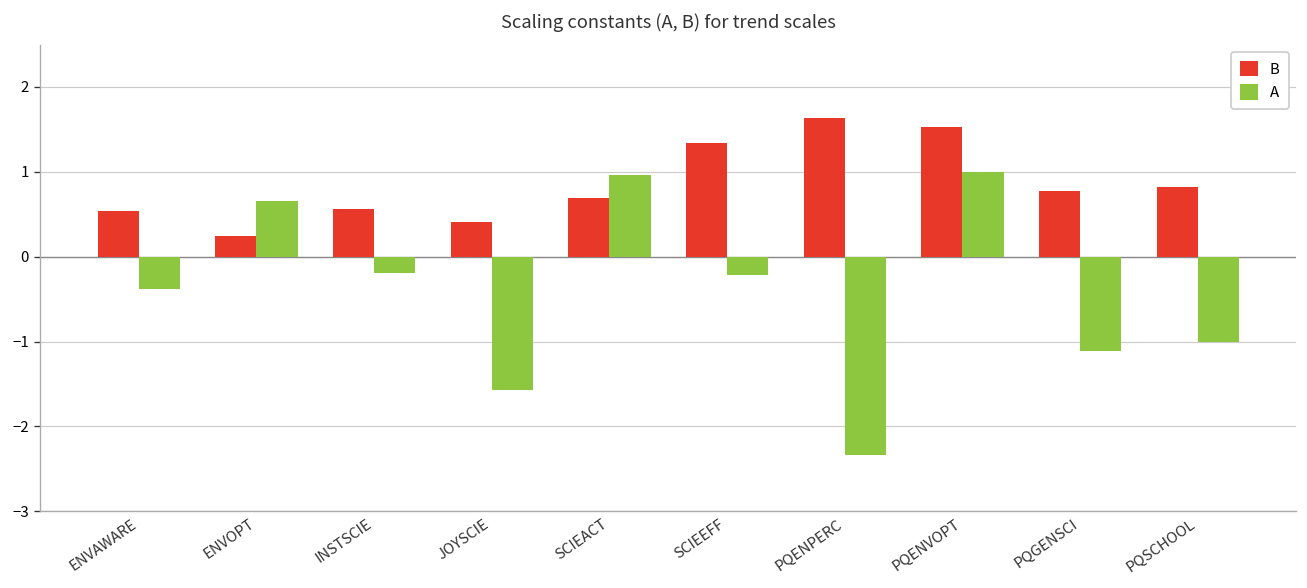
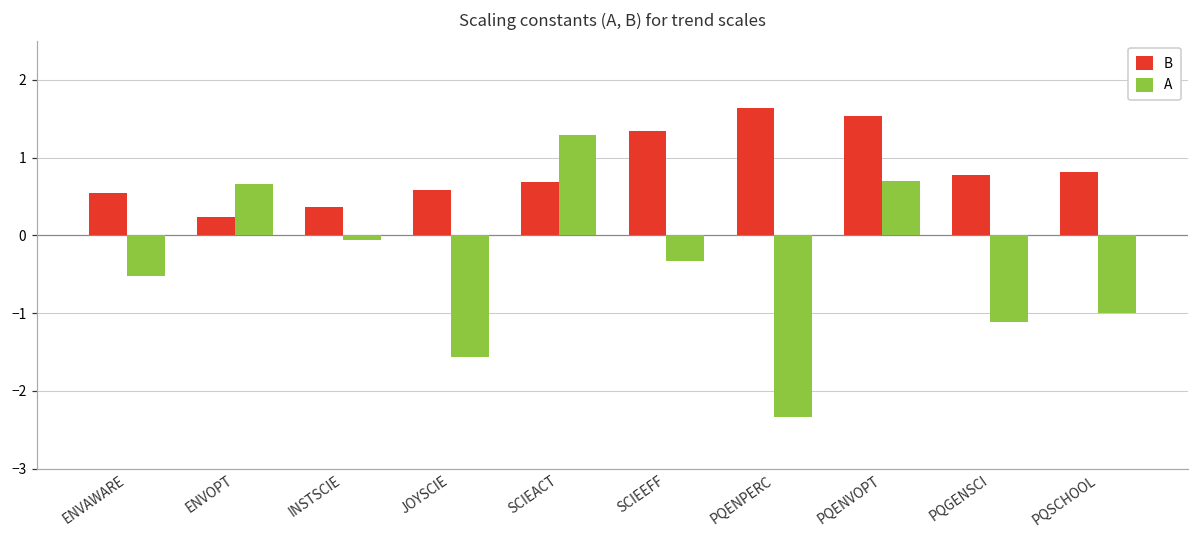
A, ENVAWARE: -0.4 -> -0.5
B, INSTSCIE: 0.6 -> 0.4
A, INSTSCIE: -0.2 -> -0.1
B, JOYSCIE: 0.4 -> 0.6
A, SCIEACT: 1.0 -> 1.3
A, SCIEEFF: -0.2 -> -0.3
A, PQENVOPT: 1.0 -> 0.7
